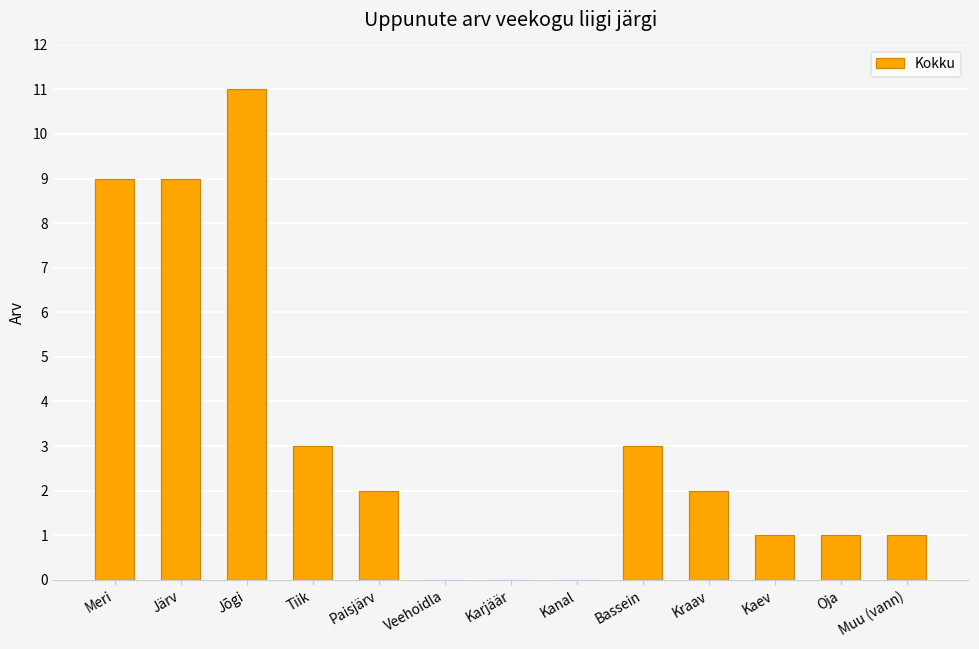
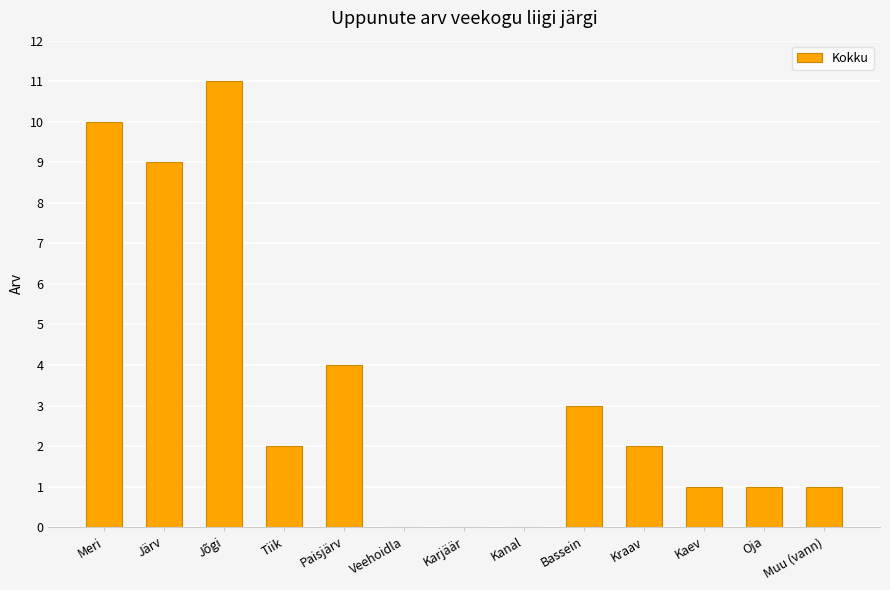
Meri: 9 -> 10
Tiik: 3 -> 2
Paisjärv: 2 -> 4
